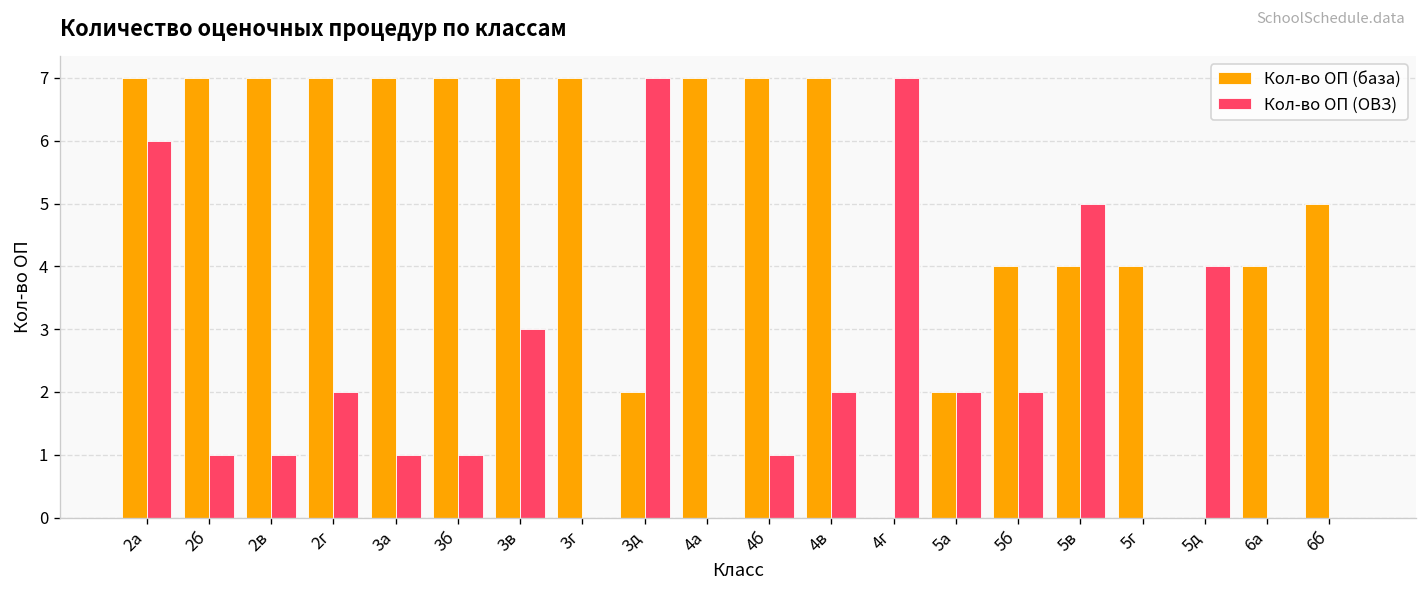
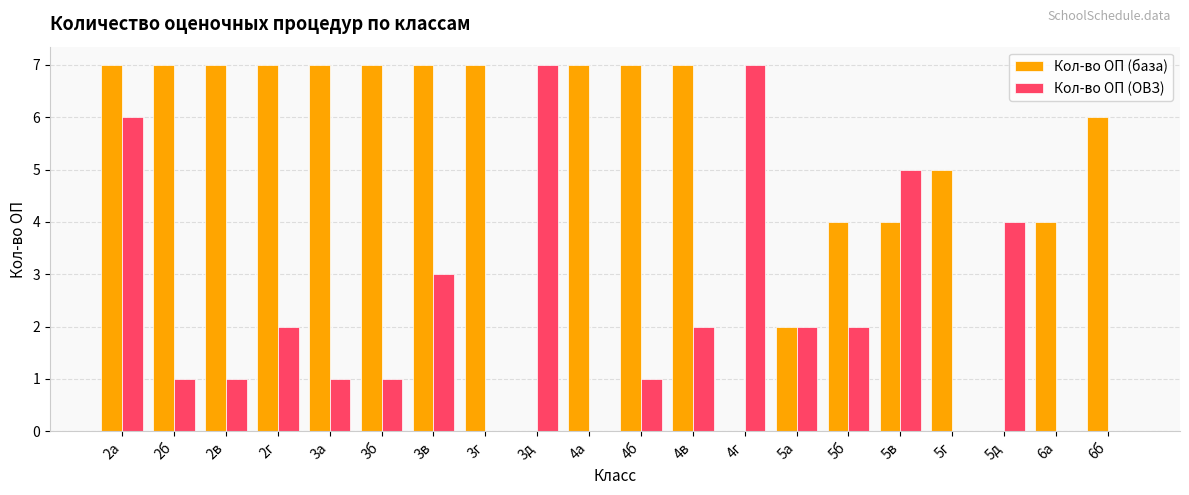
Кол-во ОП (база), 3д: 2 -> 0
Кол-во ОП (база), 5г: 4 -> 5
Кол-во ОП (база), 6б: 5 -> 6
